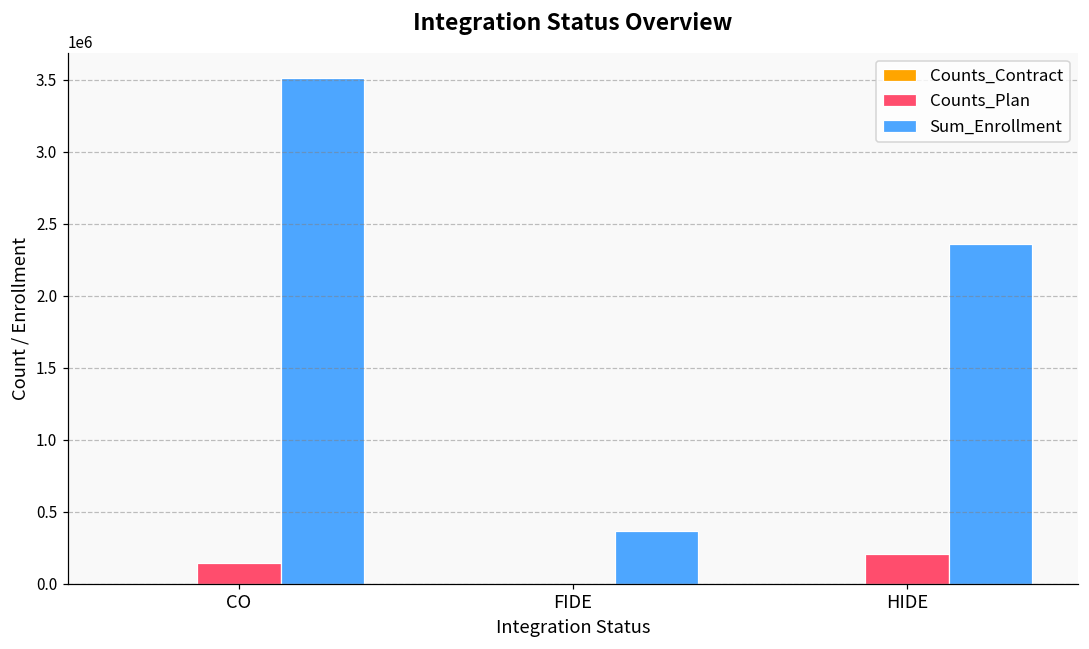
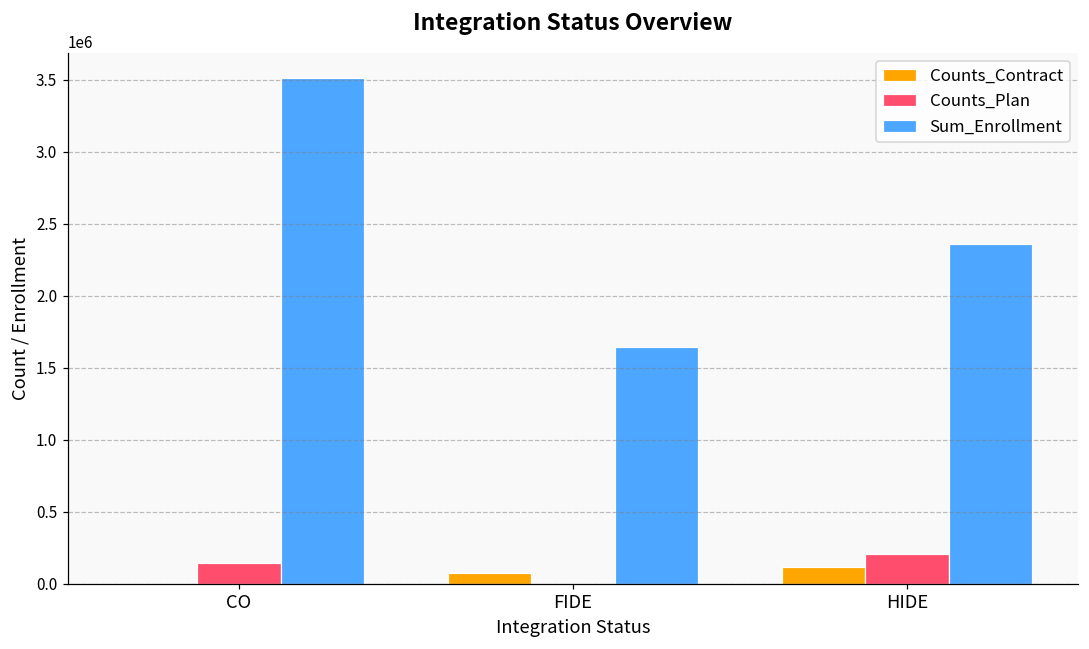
Counts_Contract, FIDE: 0 -> 80000
Sum_Enrollment, FIDE: 370000 -> 1640000
Counts_Contract, HIDE: 0 -> 120000
